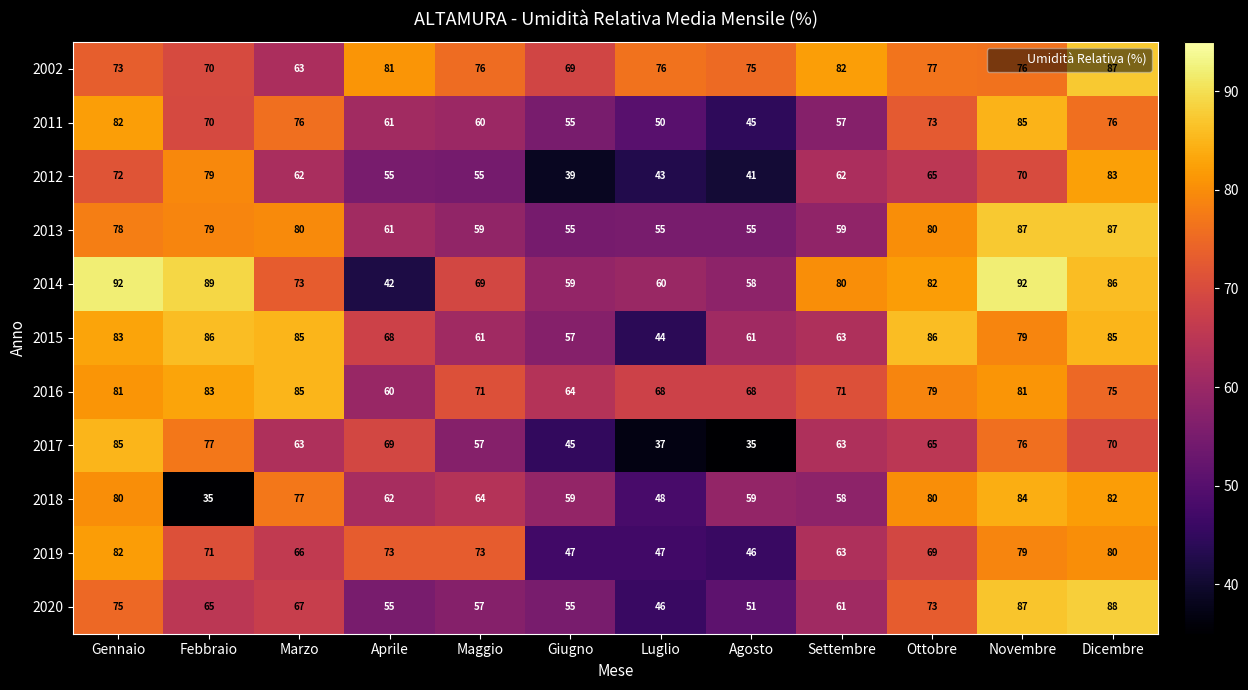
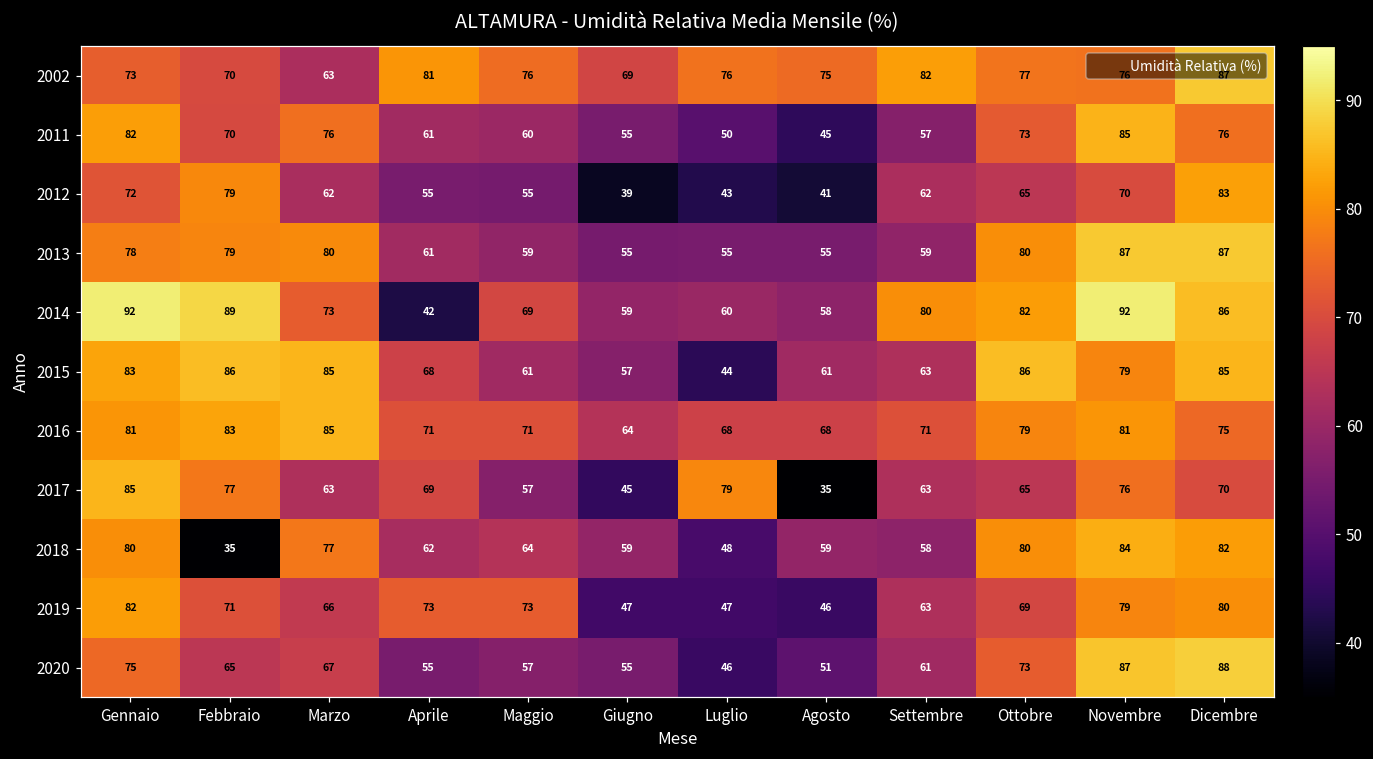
2016, Aprile: 60 -> 71
2017, Luglio: 37 -> 79
